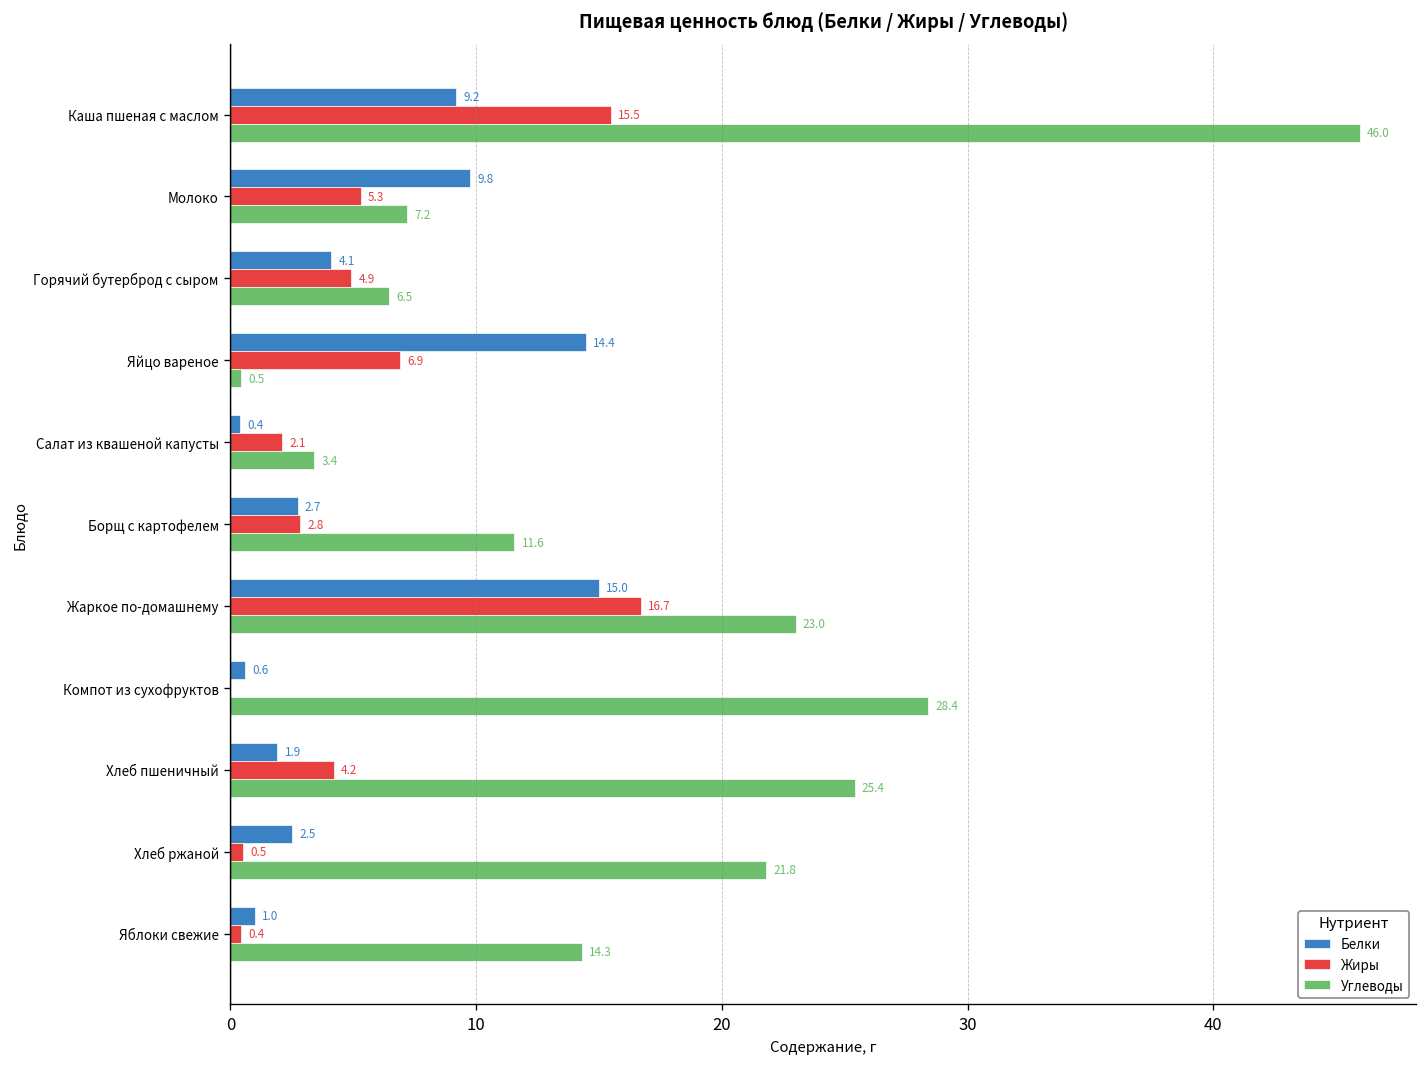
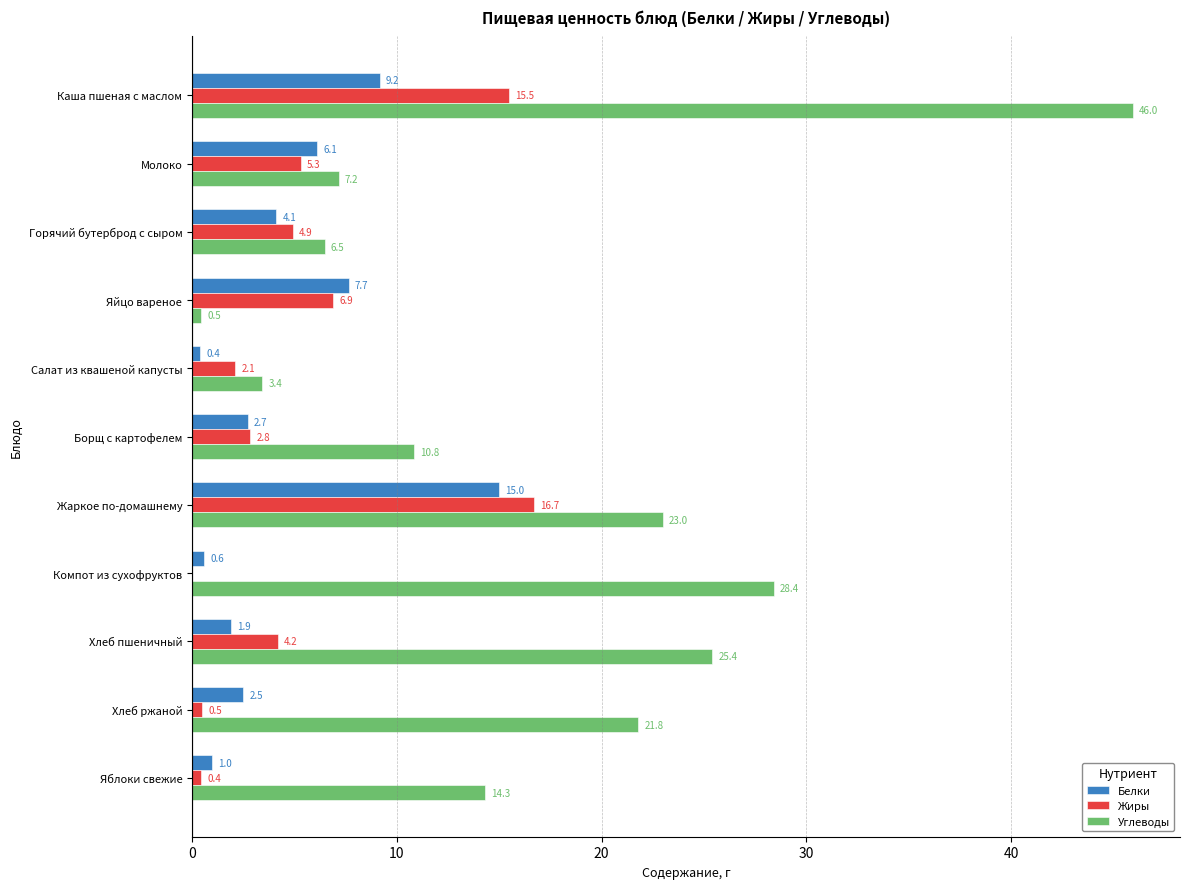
Белки, Молоко: 9.8 -> 6.1
Белки, Яйцо вареное: 14.4 -> 7.7
Углеводы, Борщ с картофелем: 11.6 -> 10.8
